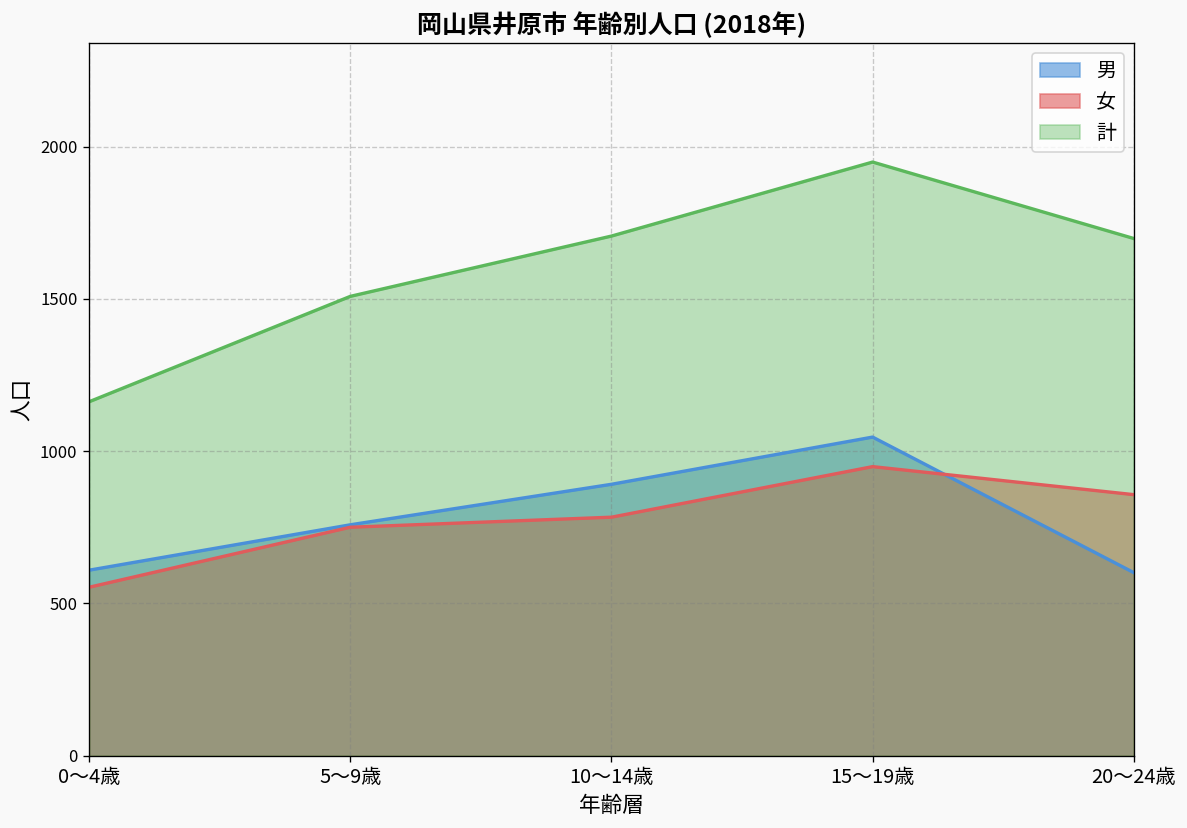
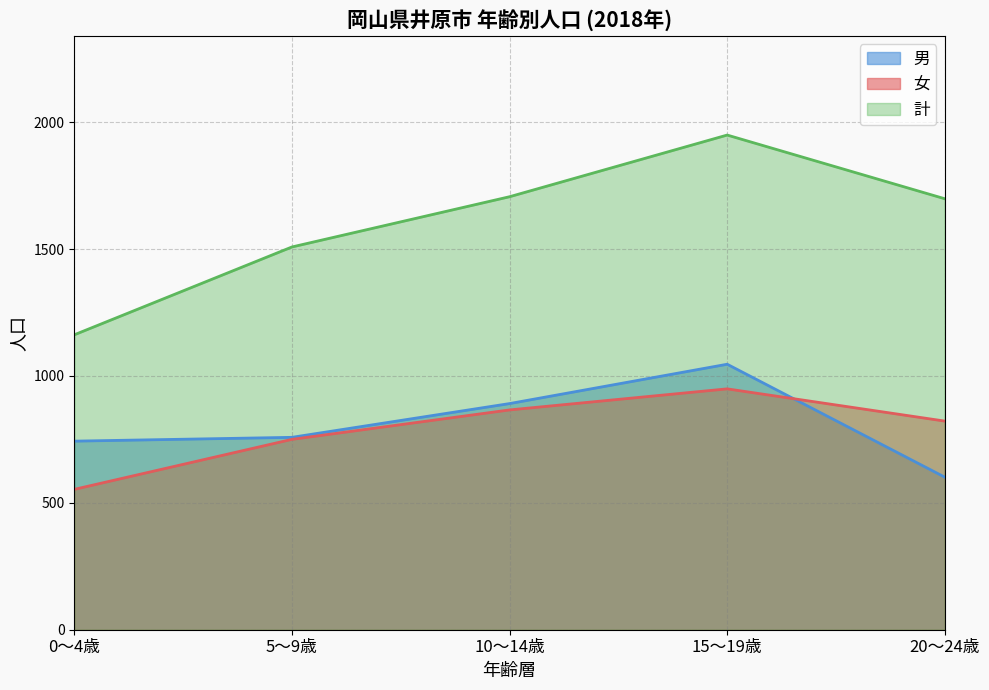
男, 0～4歳: 610 -> 740
女, 10～14歳: 780 -> 870
女, 20～24歳: 860 -> 820
